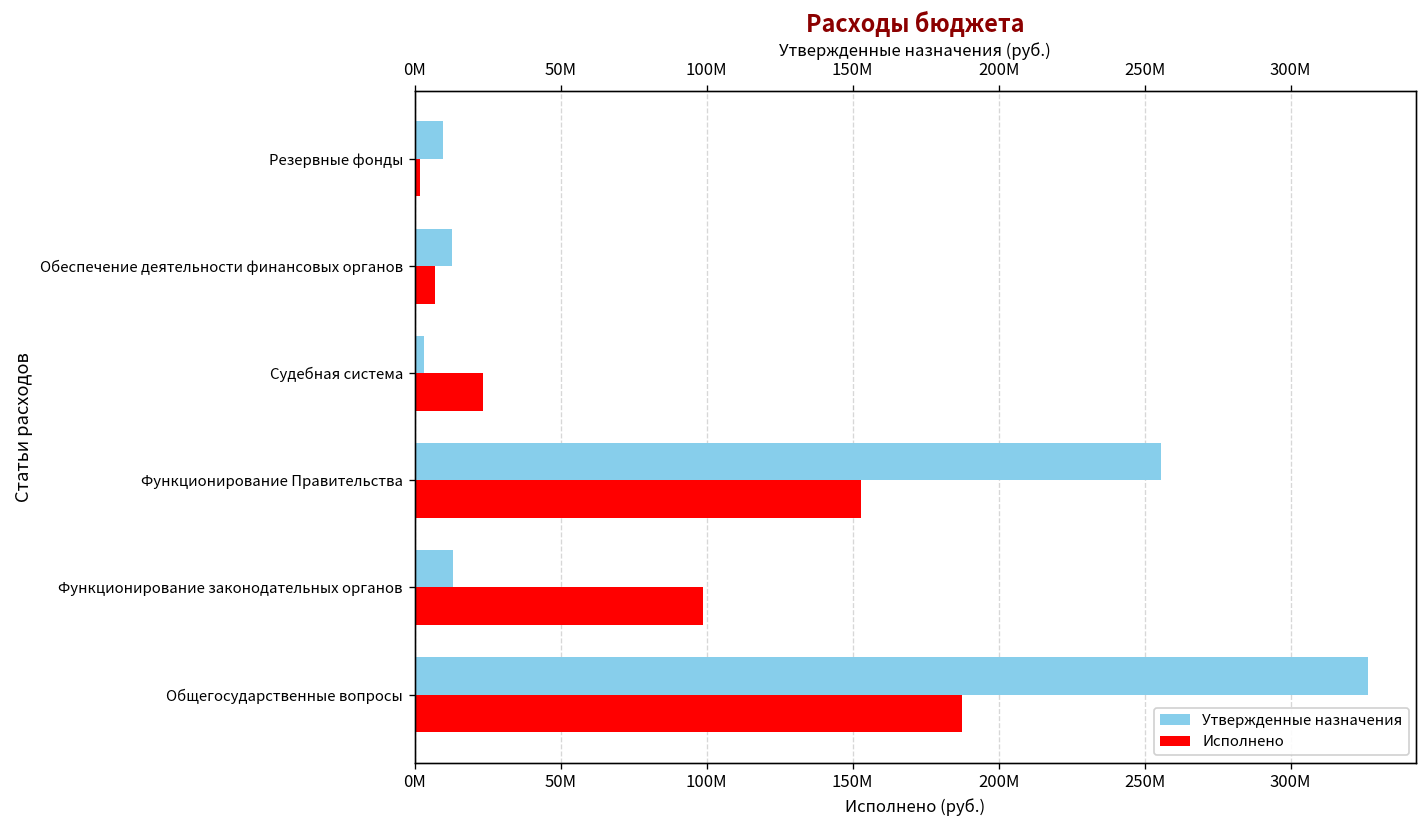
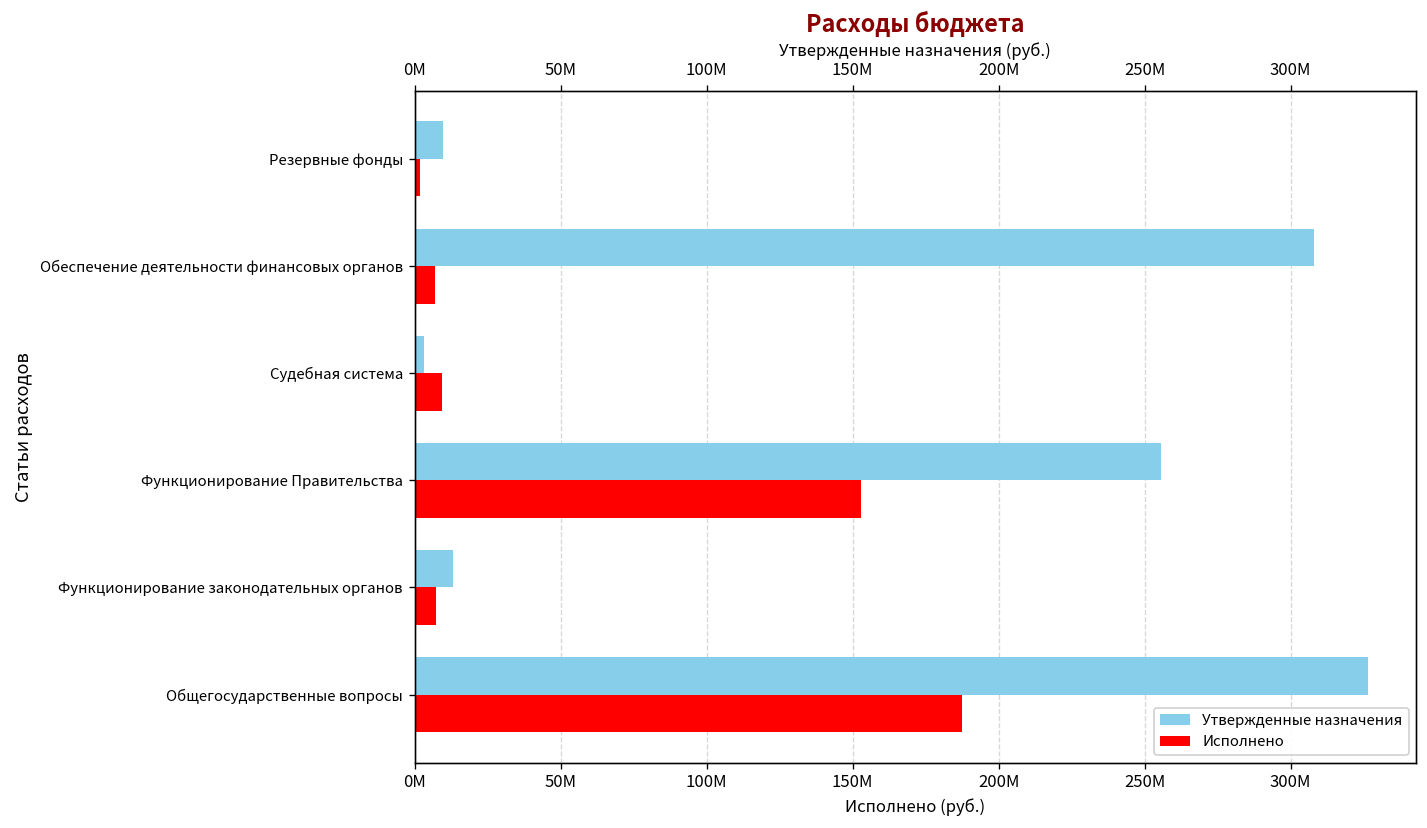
Утвержденные назначения, Обеспечение деятельности финансовых органов: 13000000 -> 308000000
Исполнено, Судебная система: 23000000 -> 9000000
Исполнено, Функционирование законодательных органов: 99000000 -> 7000000
